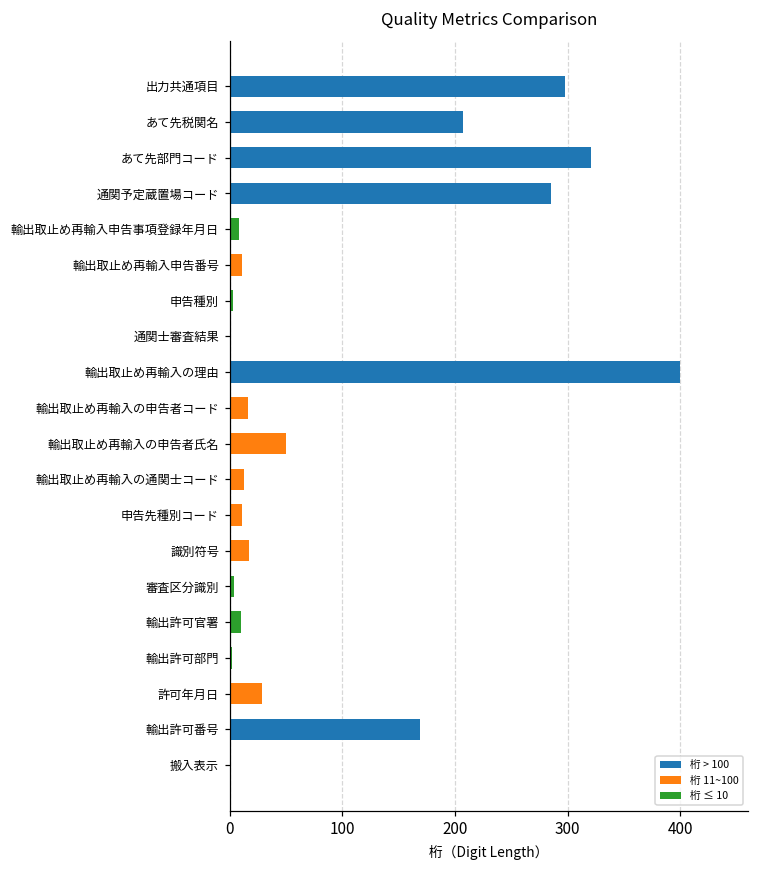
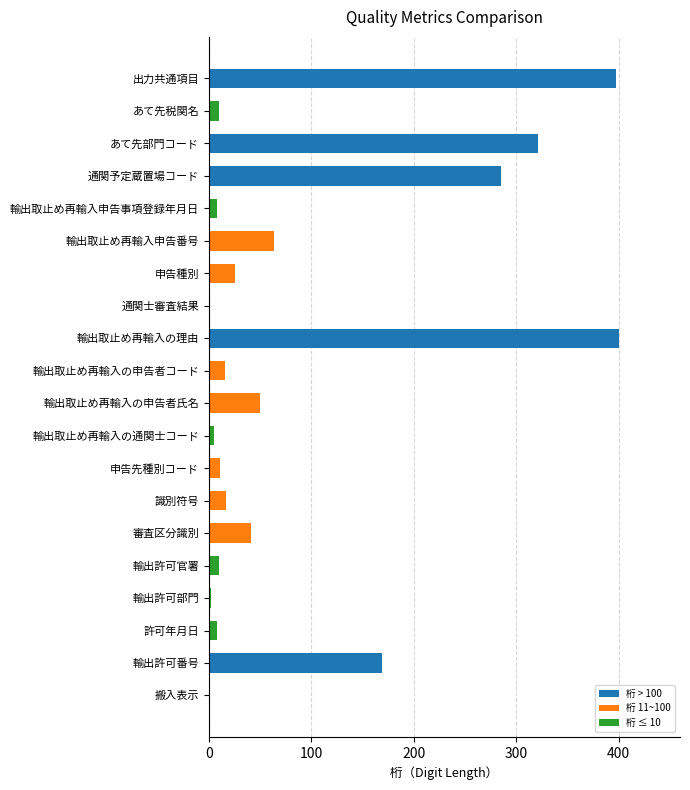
出力共通項目: 298 -> 398
あて先税関名: 207 -> 10
輸出取止め再輸入申告番号: 11 -> 64
申告種別: 3 -> 26
輸出取止め再輸入の通関士コード: 13 -> 5
審査区分識別: 4 -> 41
許可年月日: 29 -> 8
